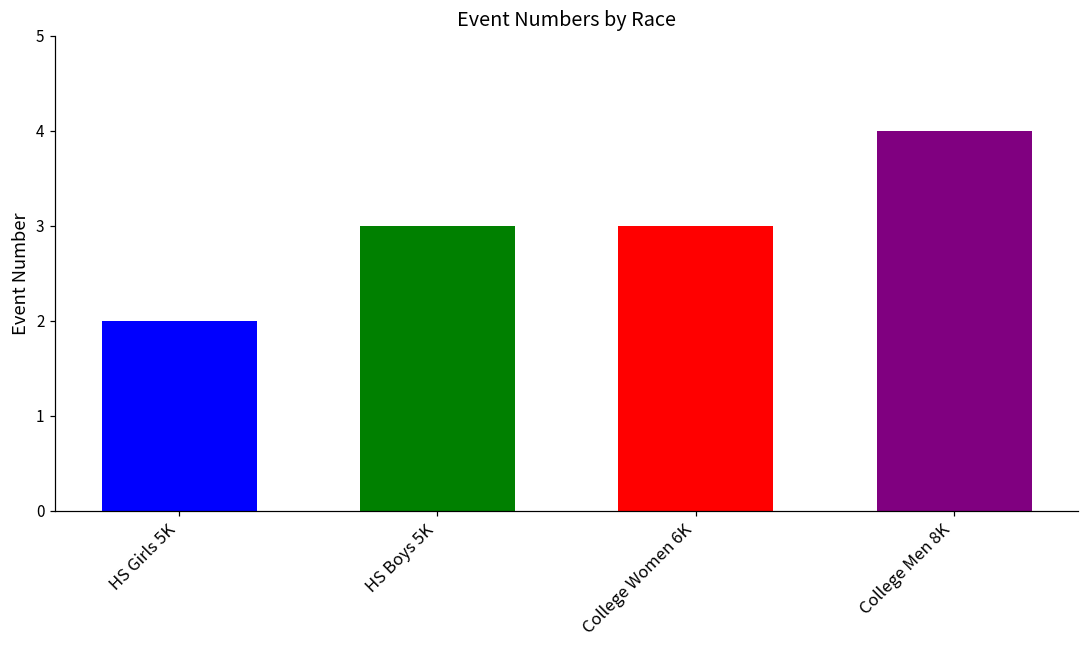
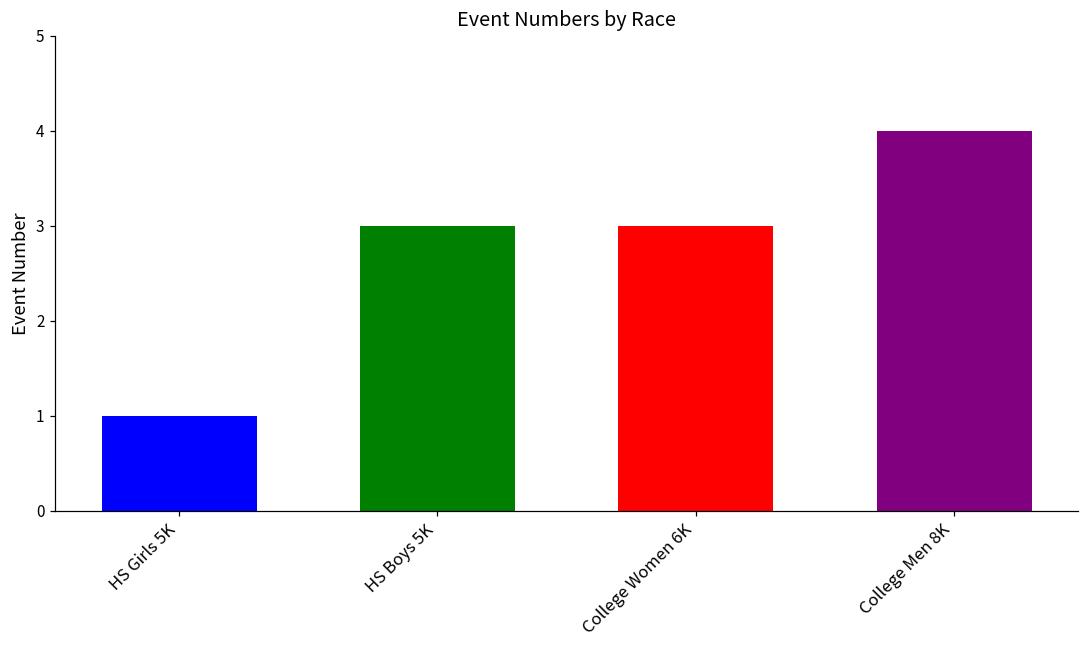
HS Girls 5K: 2 -> 1
